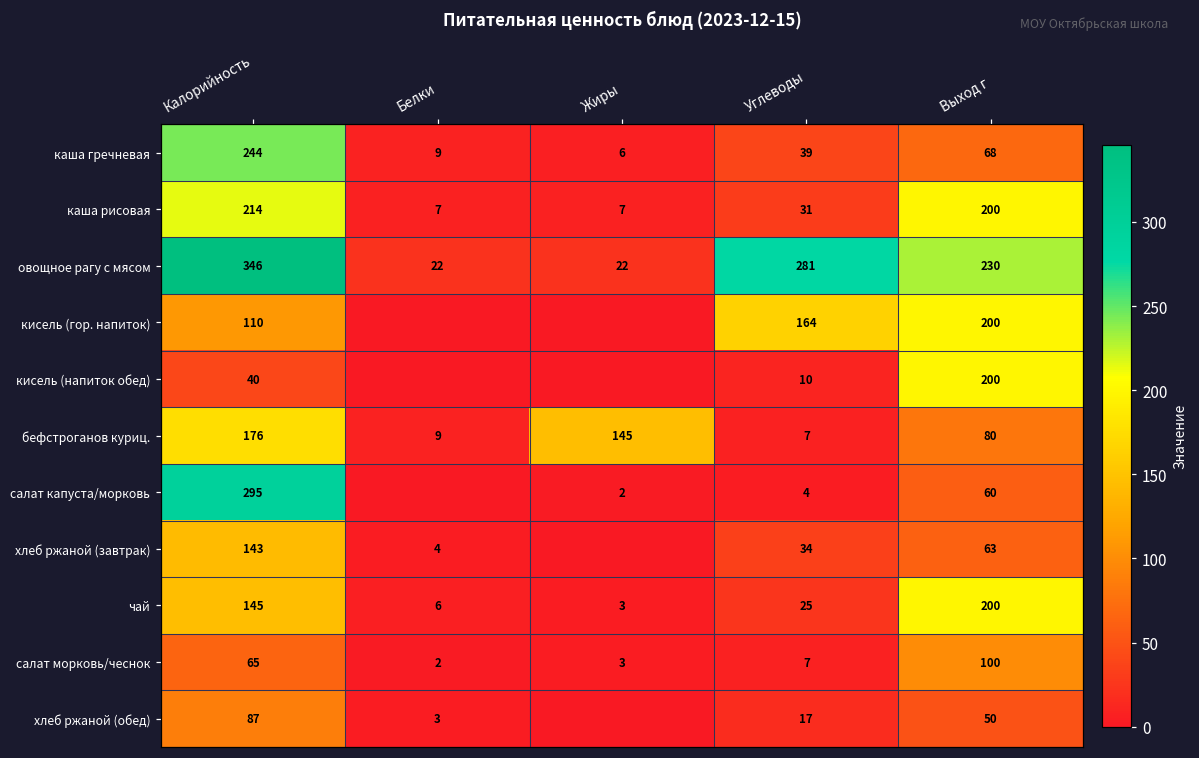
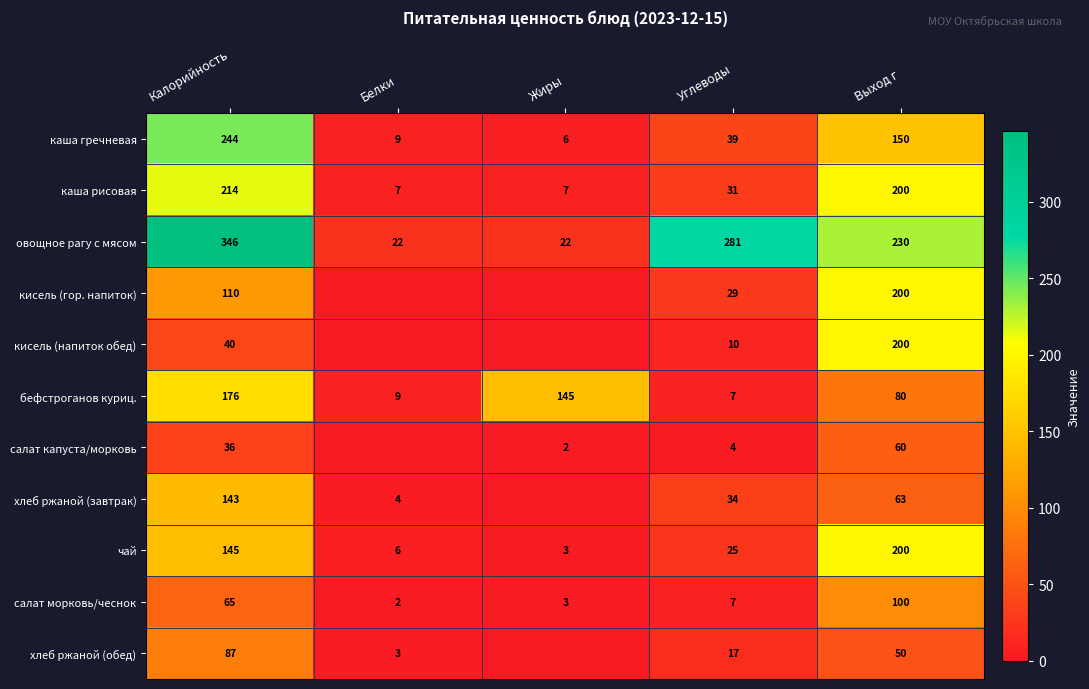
каша гречневая, Выход г: 68 -> 150
кисель (гор. напиток), Углеводы: 164 -> 29
салат капуста/морковь, Калорийность: 295 -> 36
